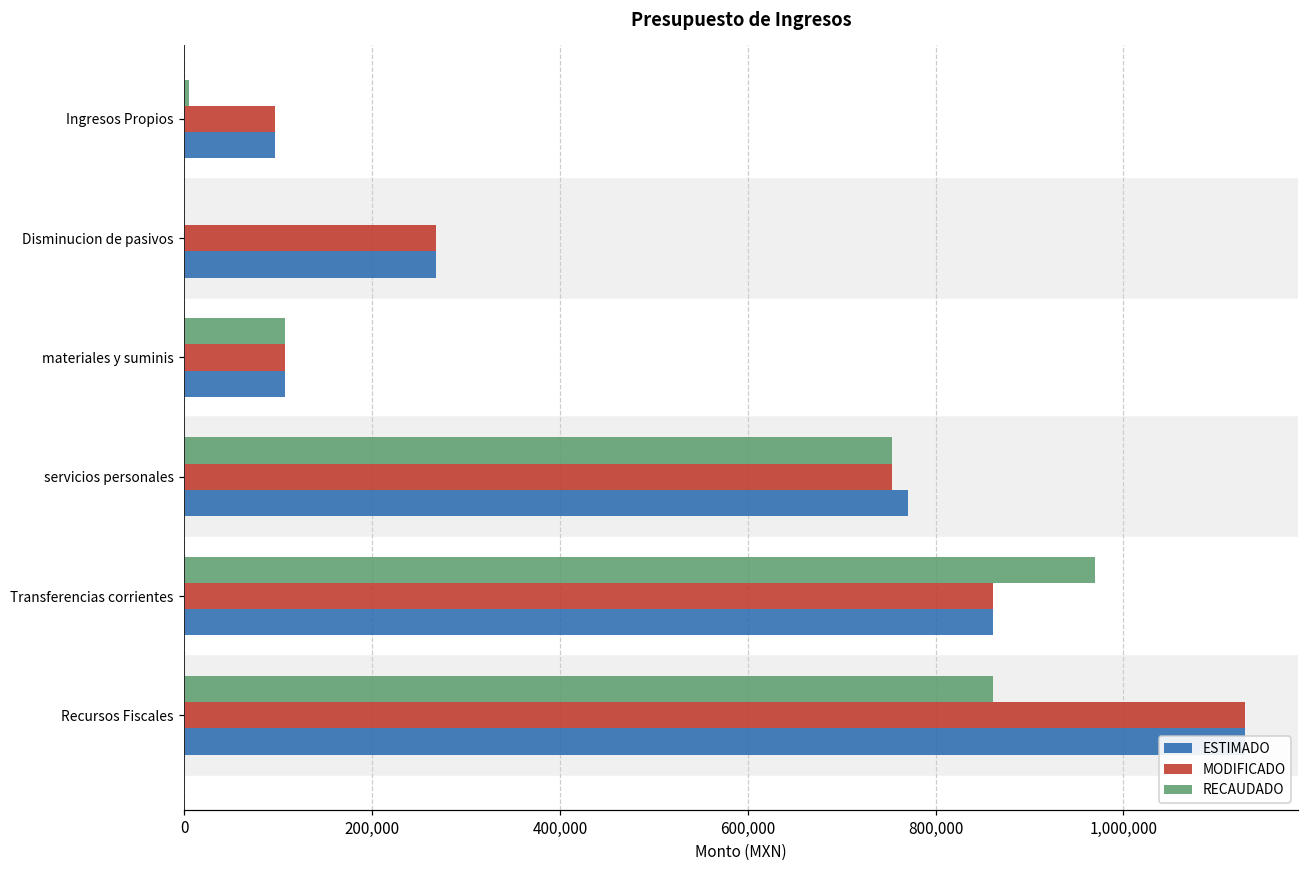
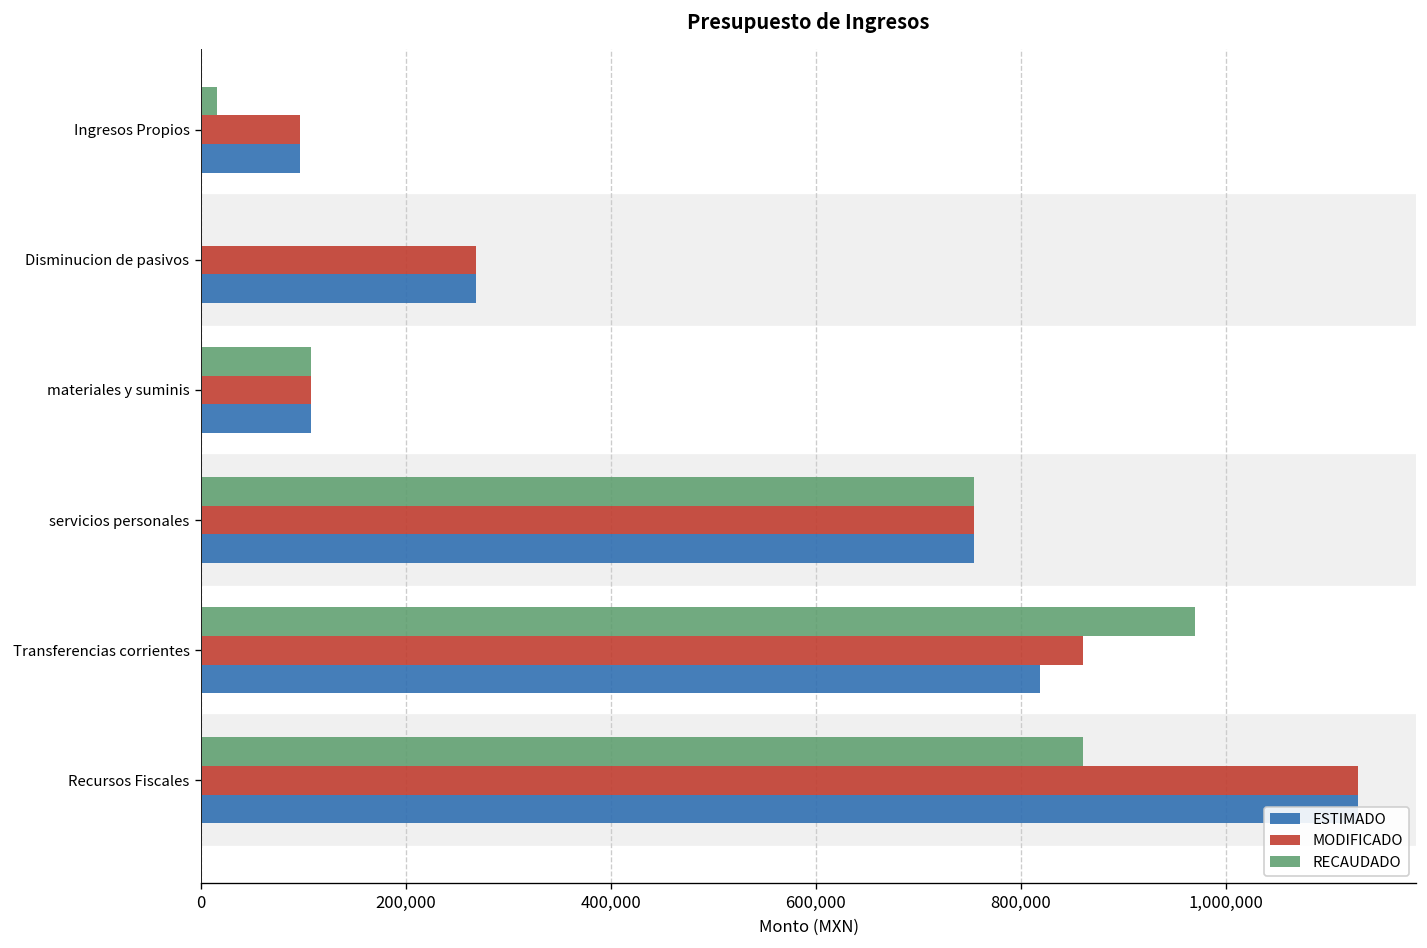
RECAUDADO, Ingresos Propios: 10,000 -> 20,000
ESTIMADO, servicios personales: 770,000 -> 750,000
ESTIMADO, Transferencias corrientes: 860,000 -> 820,000
